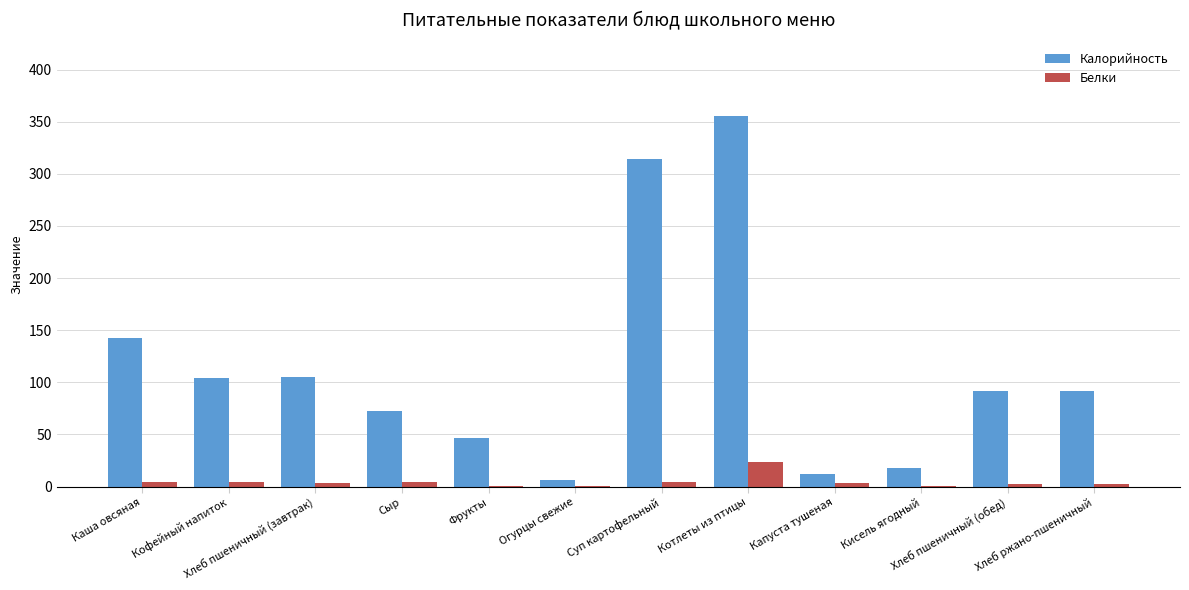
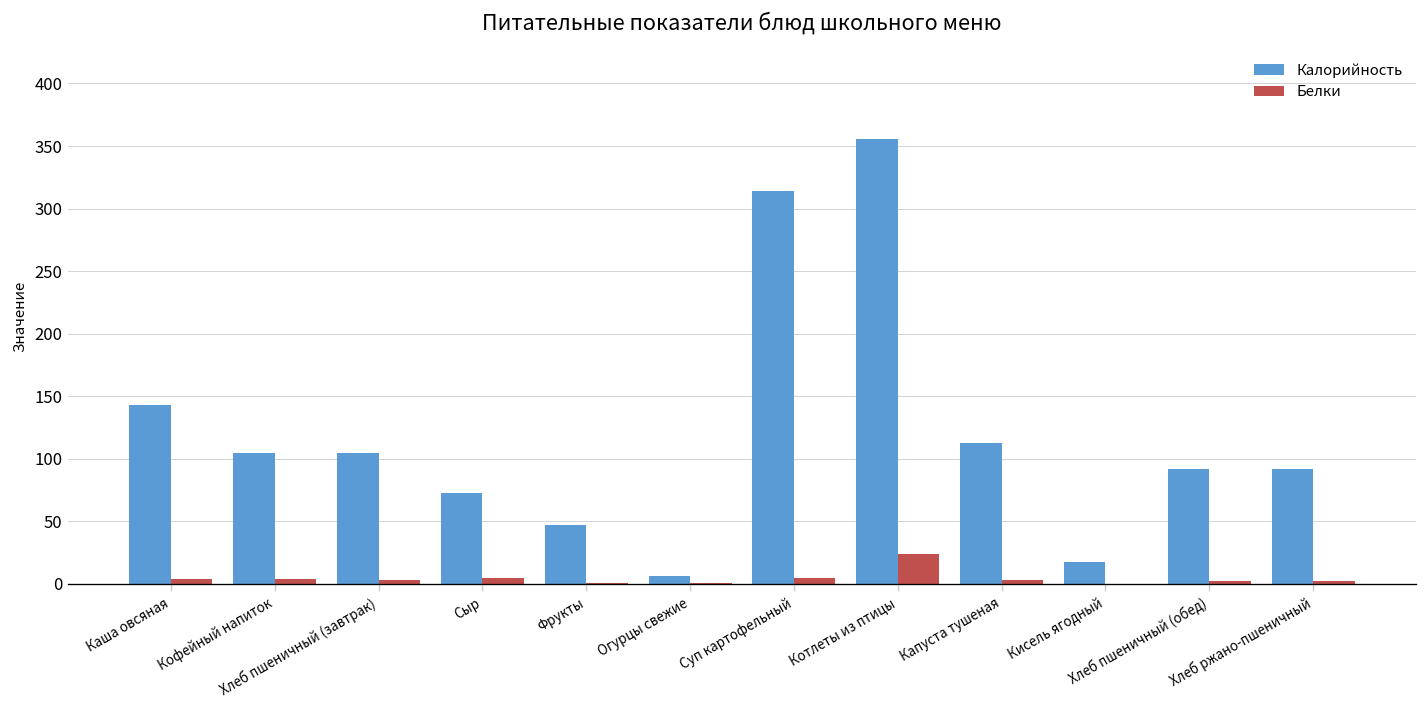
Калорийность, Капуста тушеная: 12 -> 113
